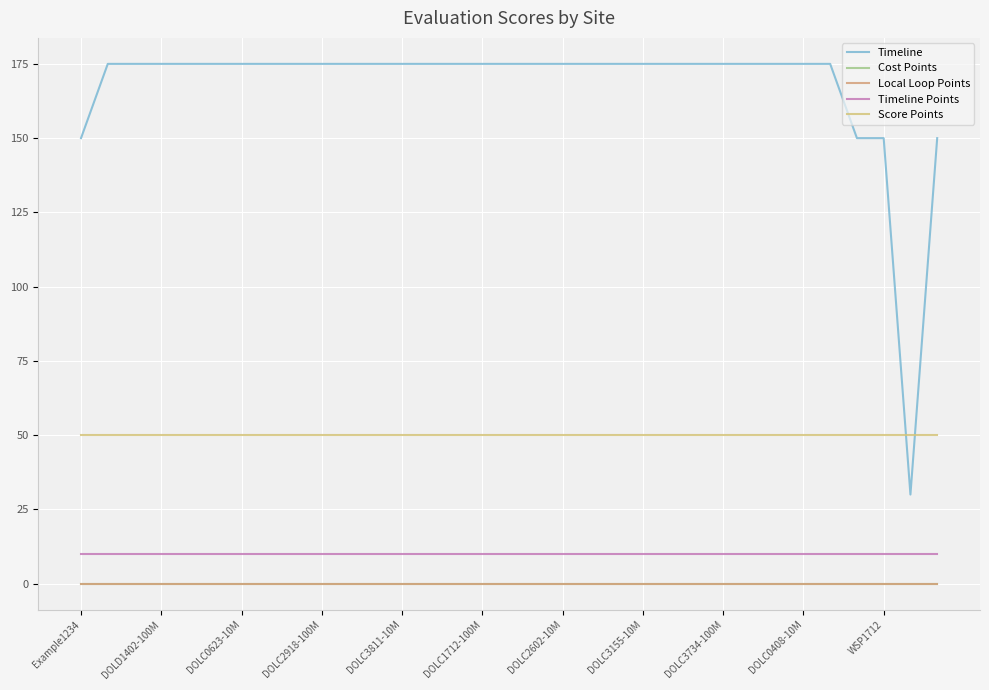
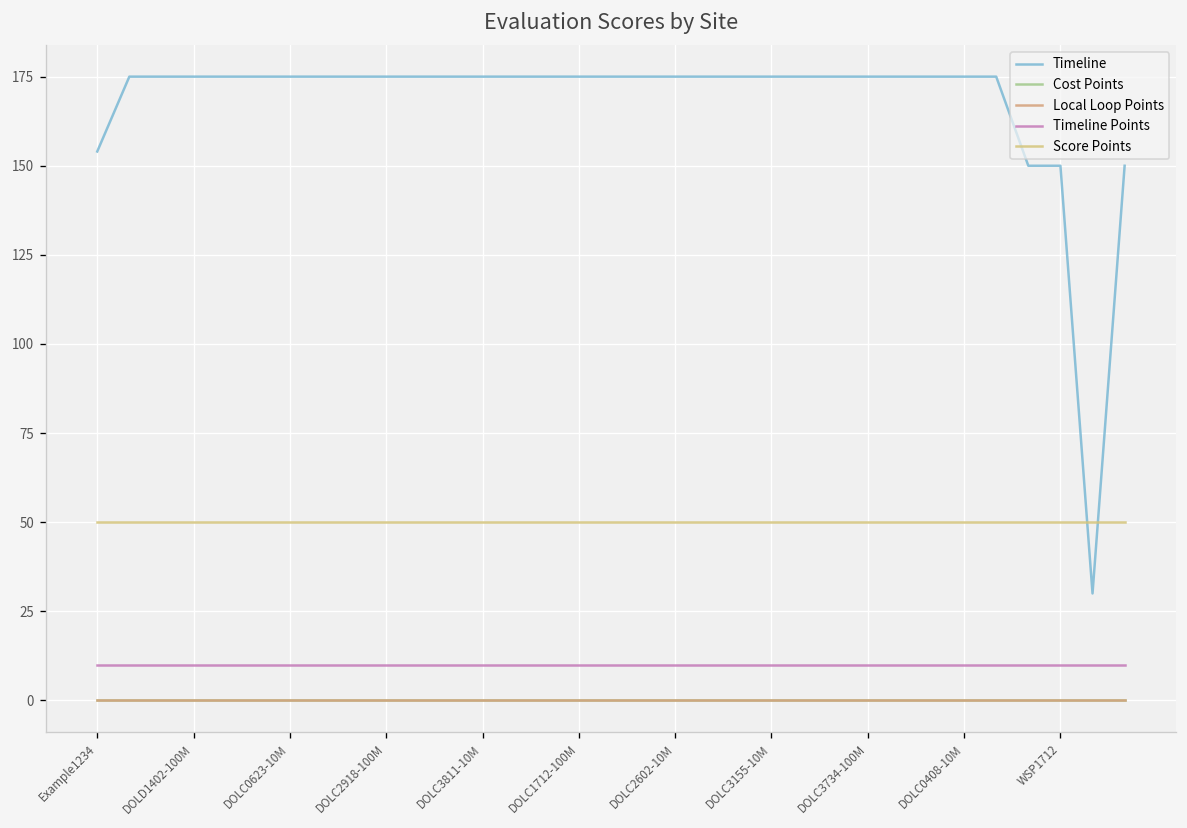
Timeline, Example1234: 150 -> 154
